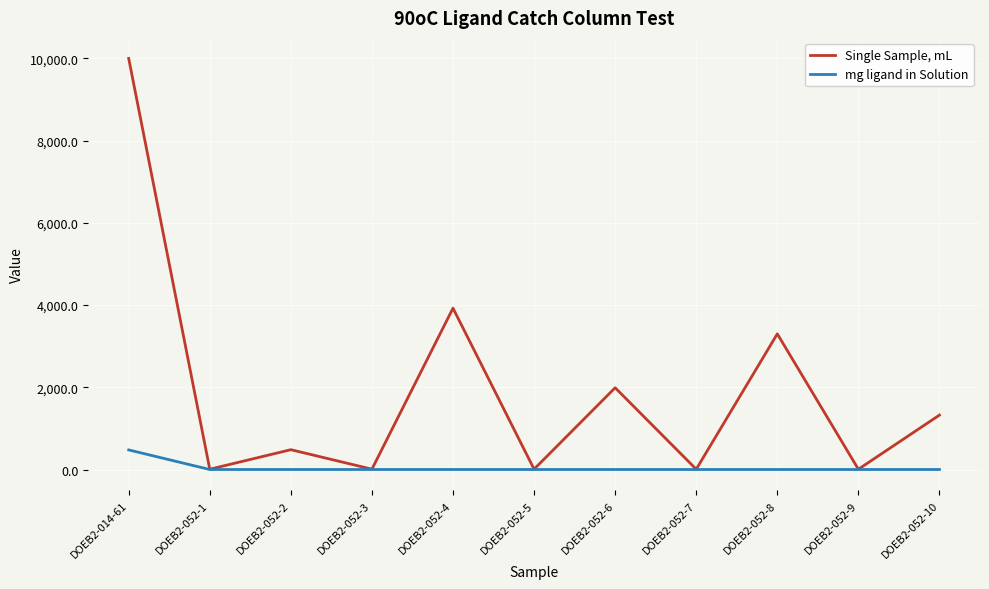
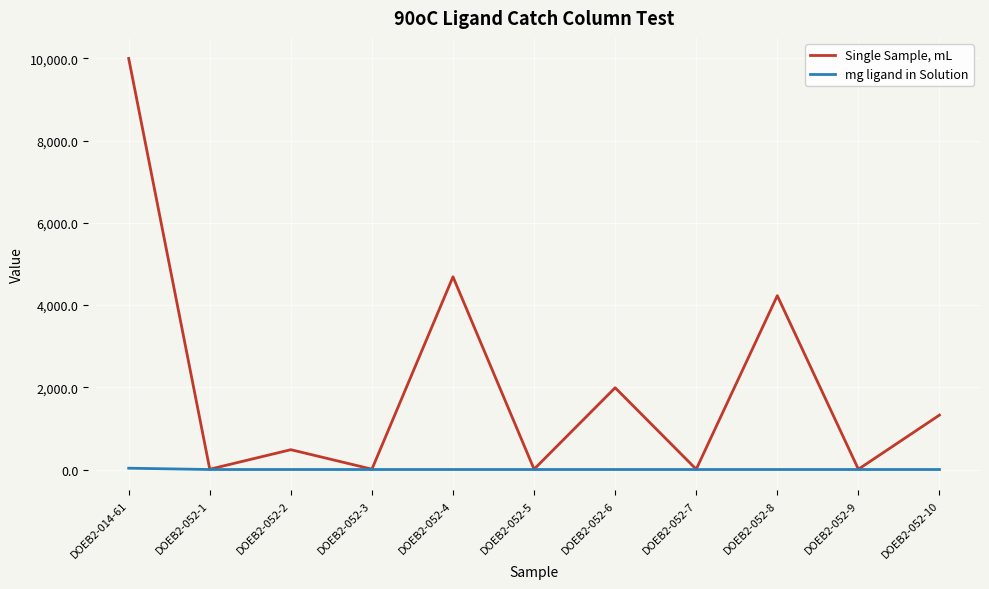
mg ligand in Solution, DOEB2-014-61: 500 -> 0
Single Sample, mL, DOEB2-052-4: 3,900 -> 4,700
Single Sample, mL, DOEB2-052-8: 3,300 -> 4,200
